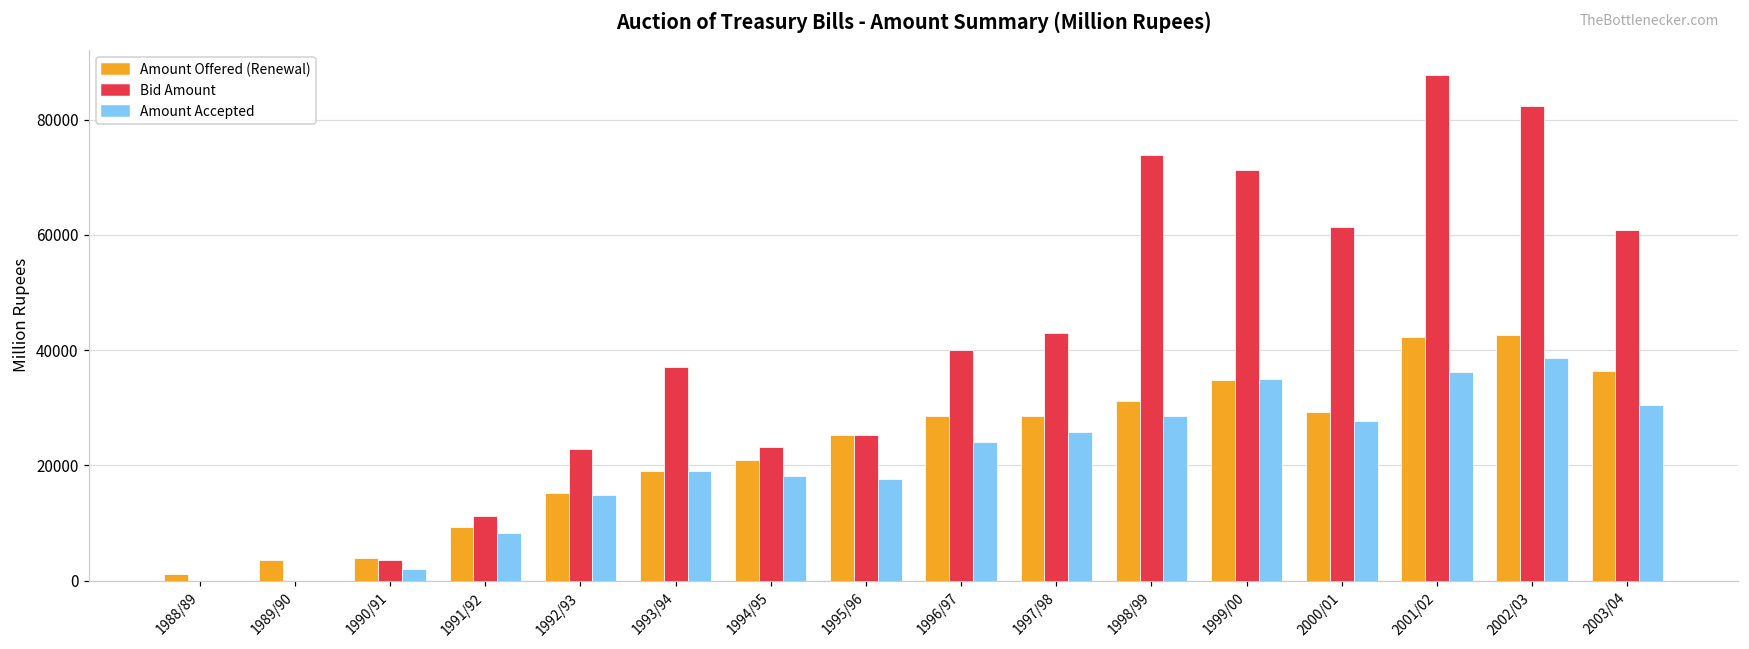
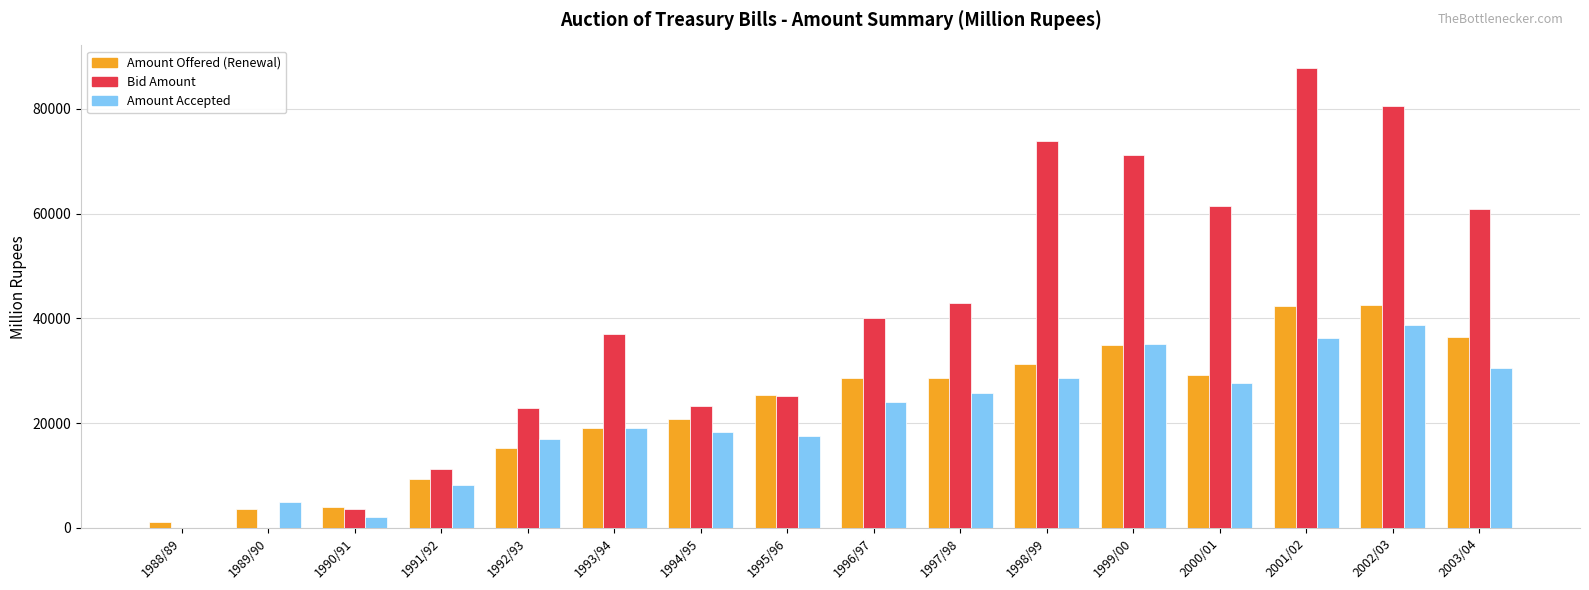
Amount Accepted, 1989/90: 0 -> 5000
Amount Accepted, 1992/93: 15000 -> 17000
Bid Amount, 2002/03: 82000 -> 81000
